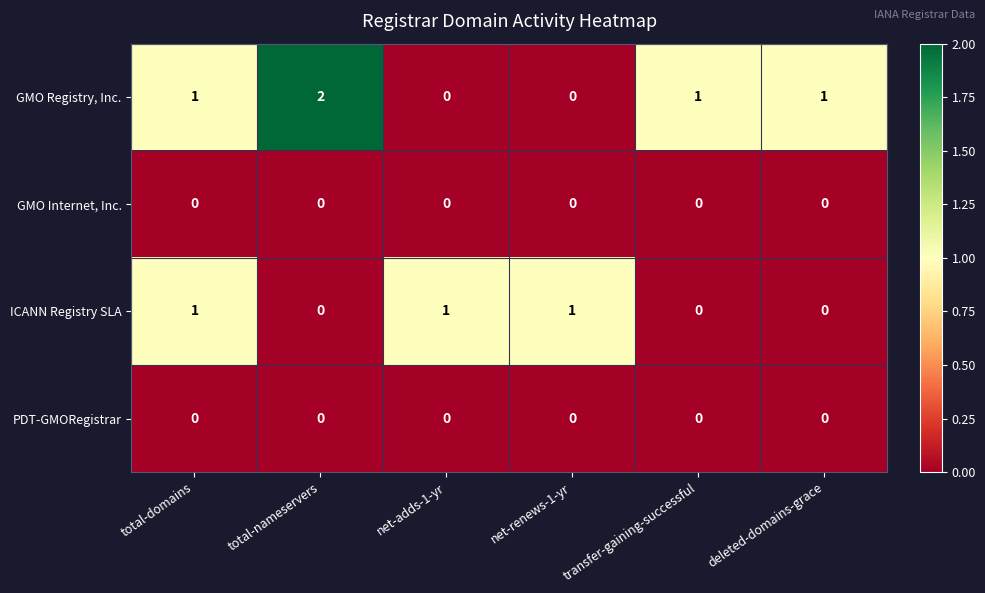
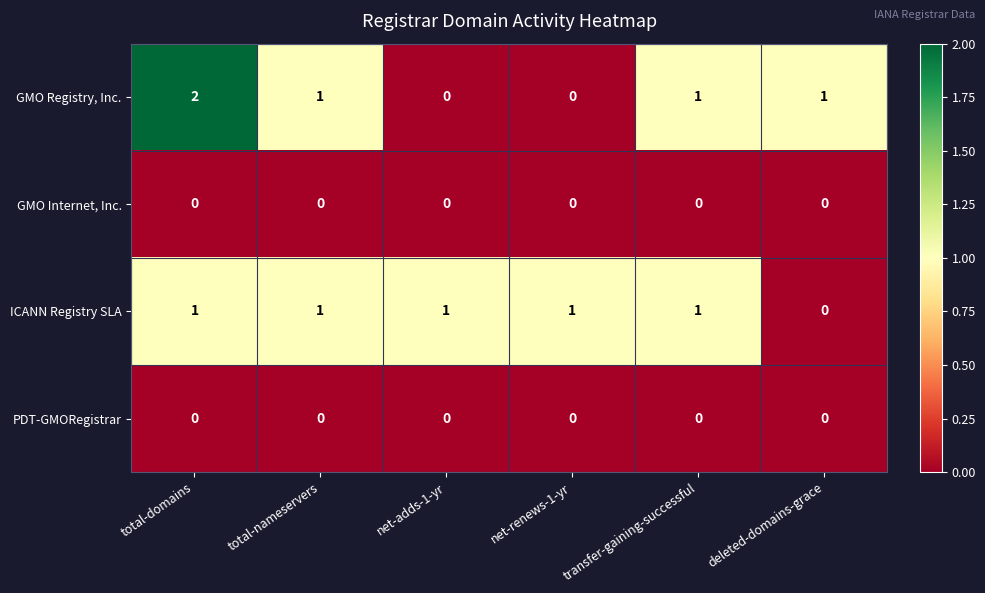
GMO Registry, Inc., total-domains: 1 -> 2
GMO Registry, Inc., total-nameservers: 2 -> 1
ICANN Registry SLA, total-nameservers: 0 -> 1
ICANN Registry SLA, transfer-gaining-successful: 0 -> 1
